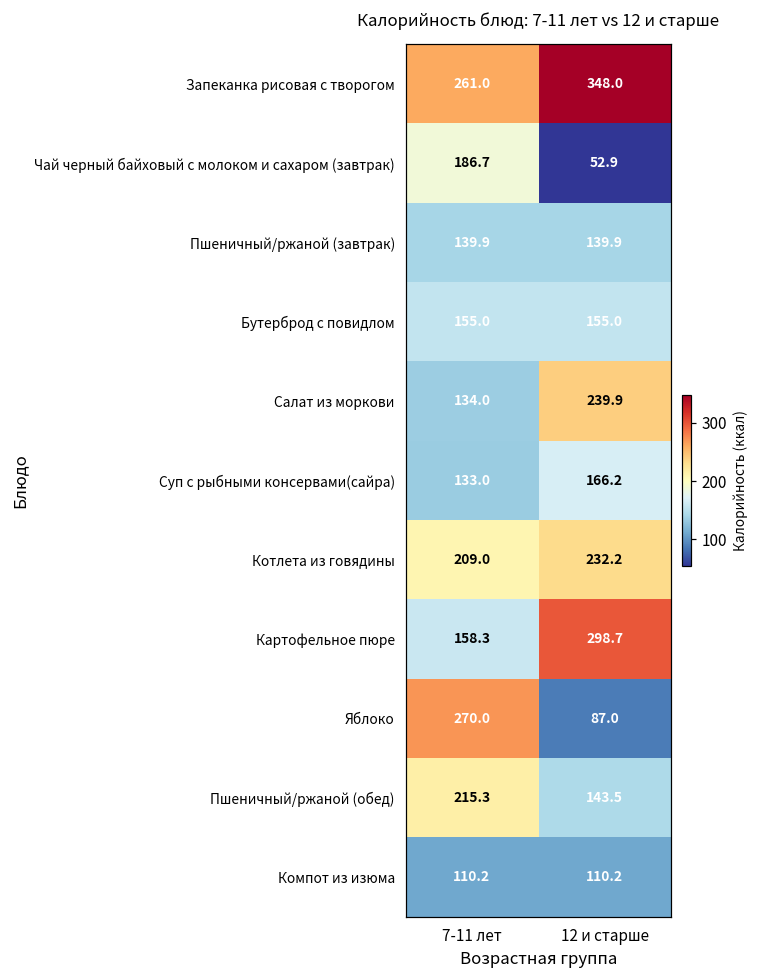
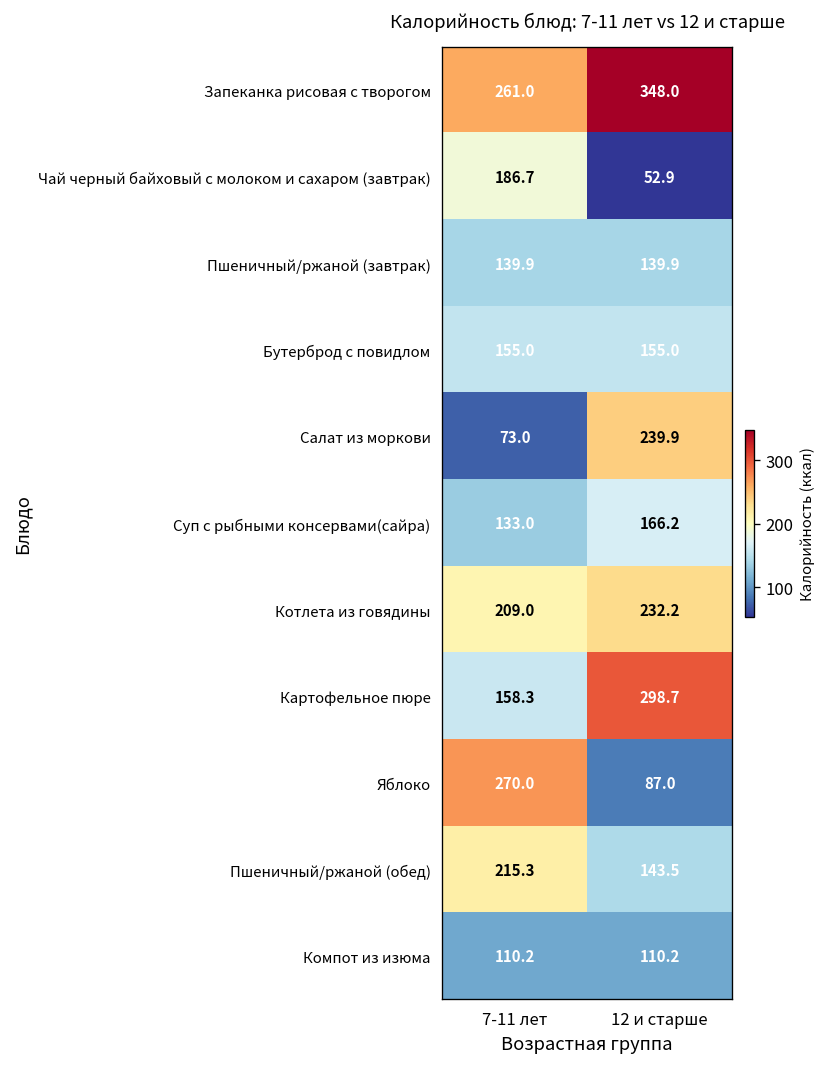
Салат из моркови, 7-11 лет: 134.0 -> 73.0
